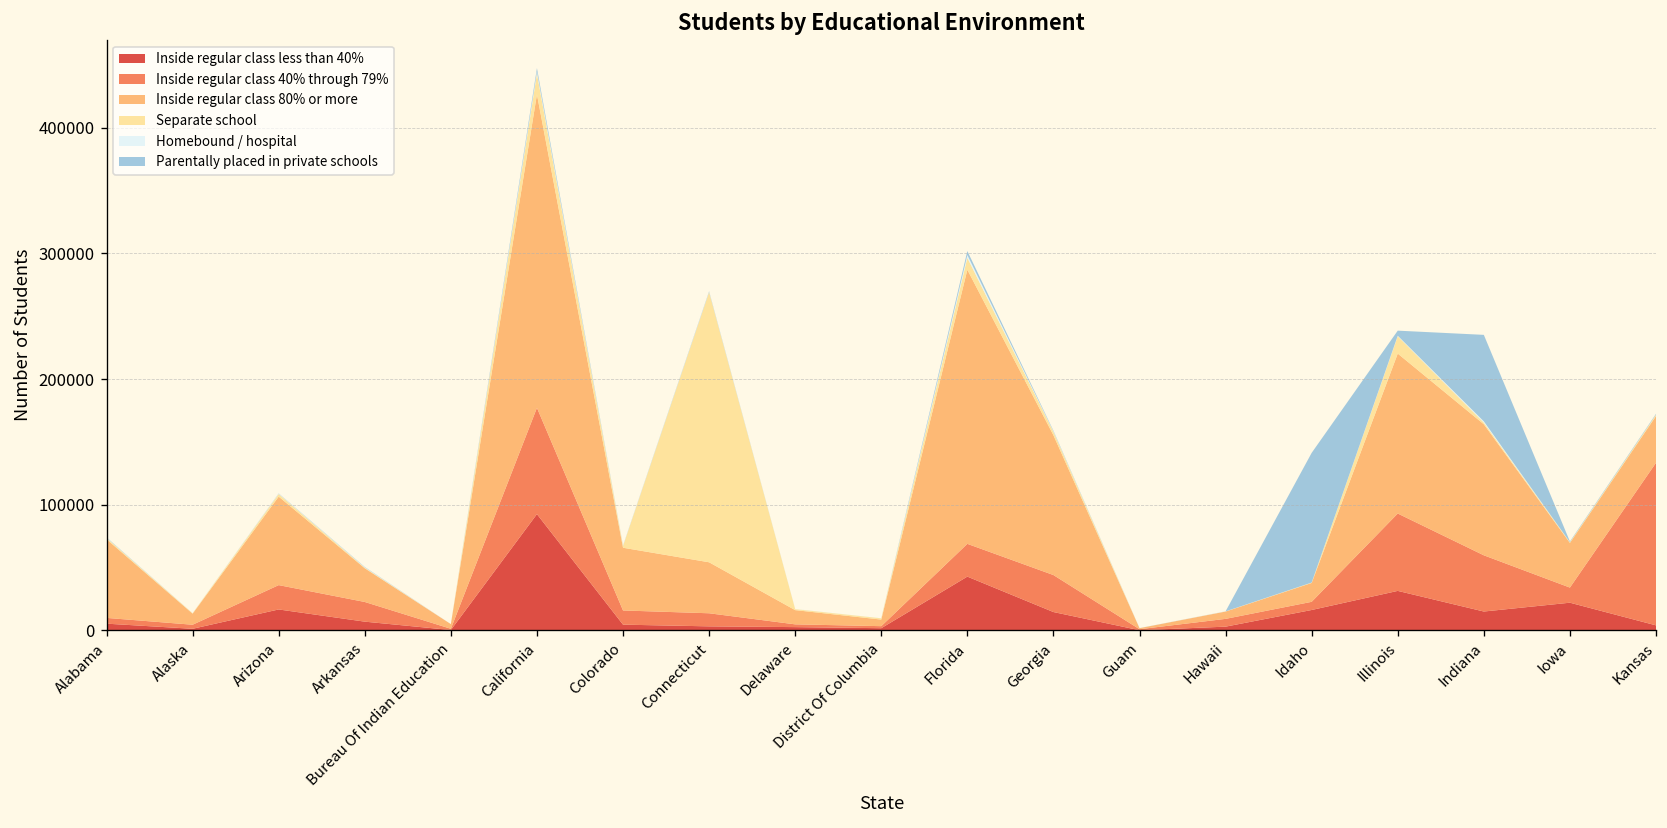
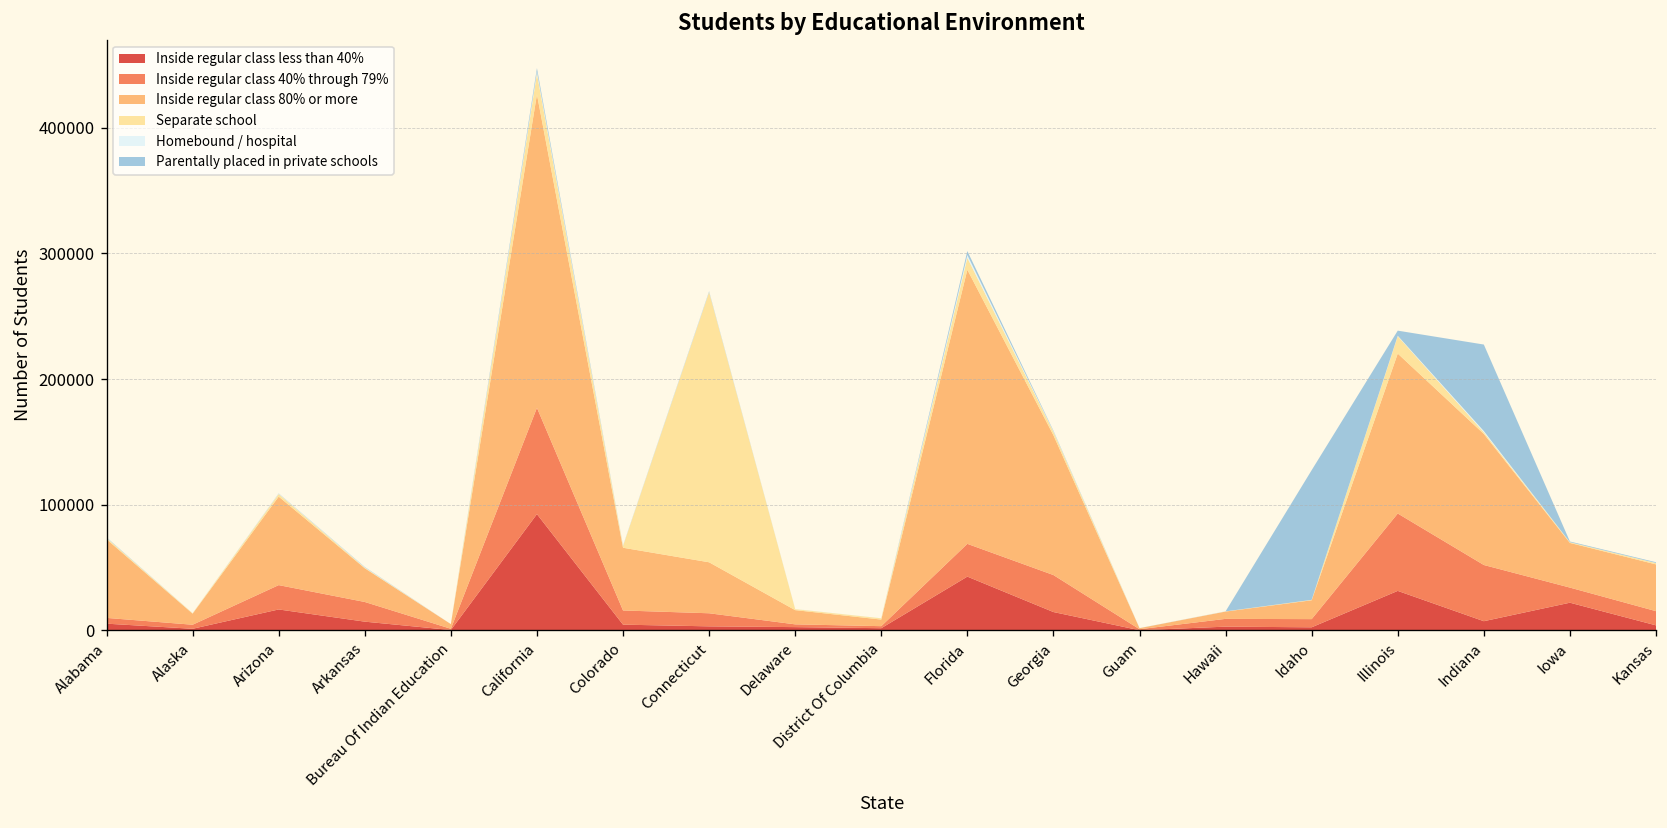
Inside regular class less than 40%, Idaho: 16000 -> 2000
Inside regular class less than 40%, Indiana: 15000 -> 7000
Inside regular class 40% through 79%, Kansas: 129000 -> 11000
